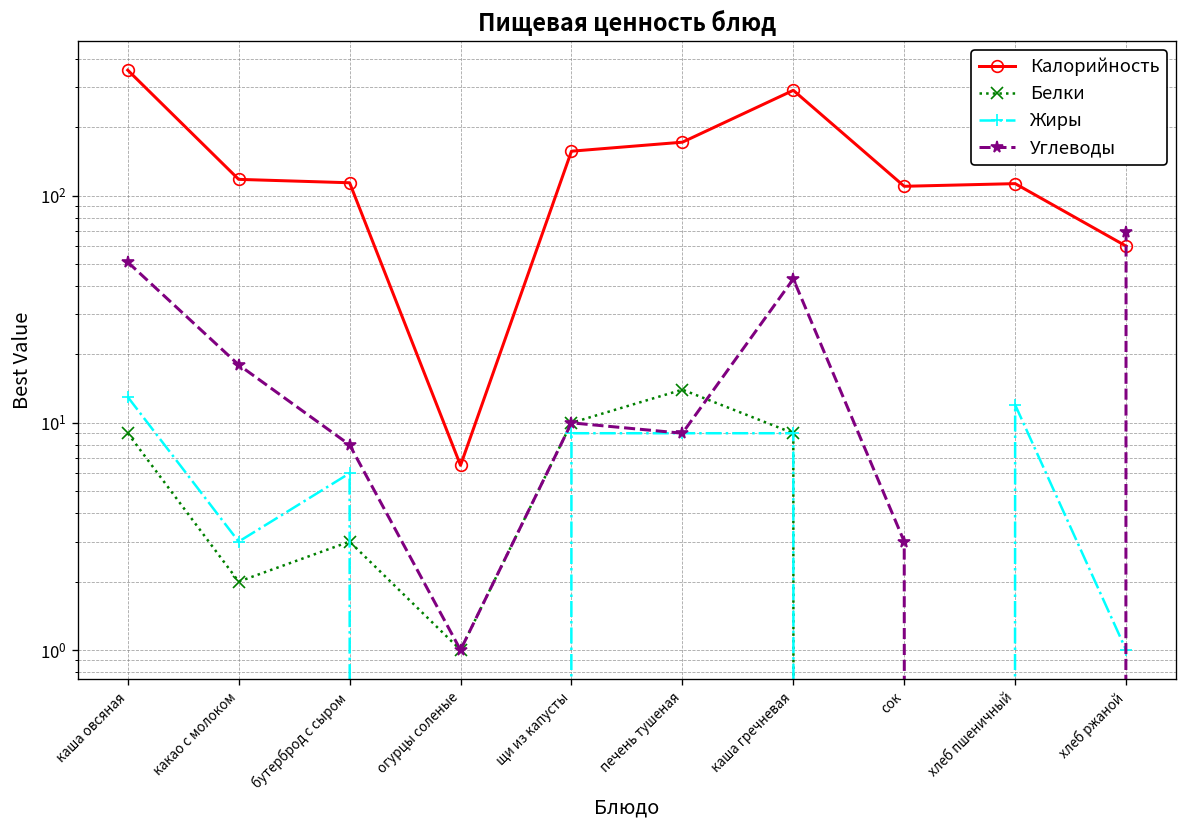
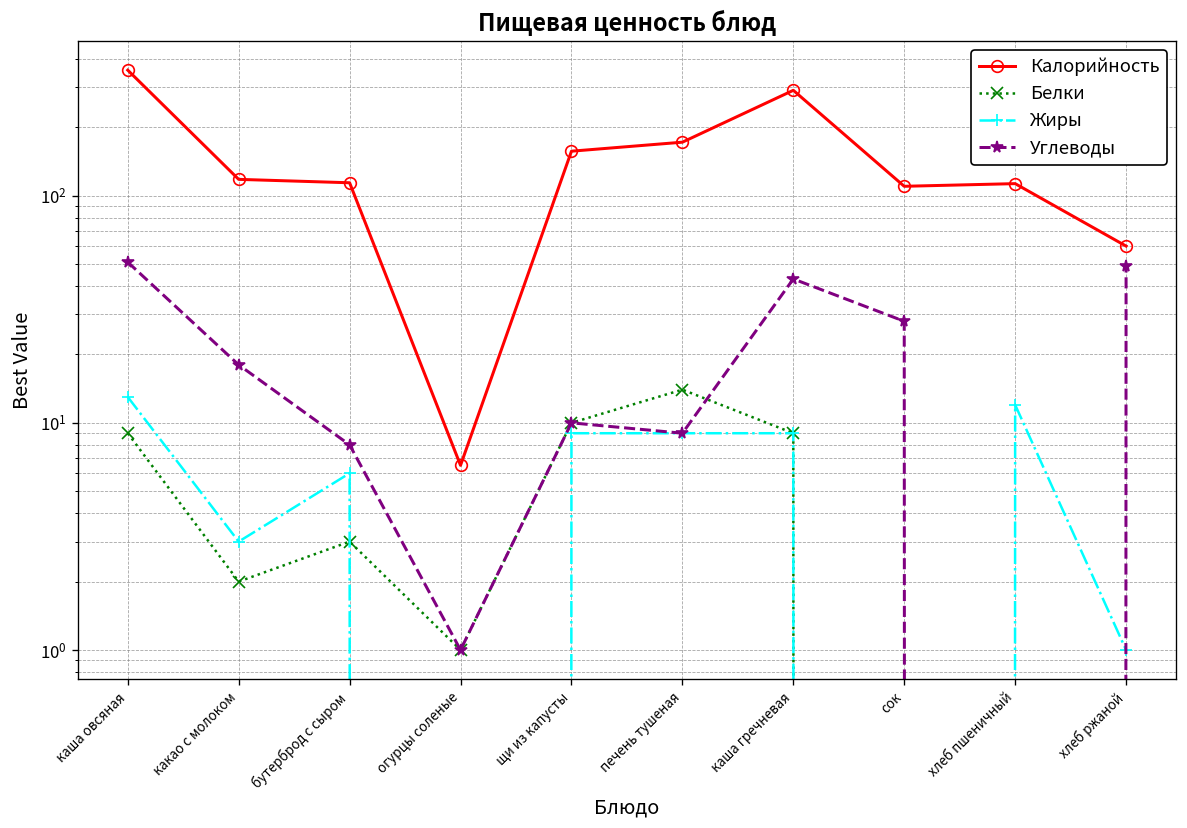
Углеводы, сок: 3 -> 28
Углеводы, хлеб ржаной: 69 -> 49
